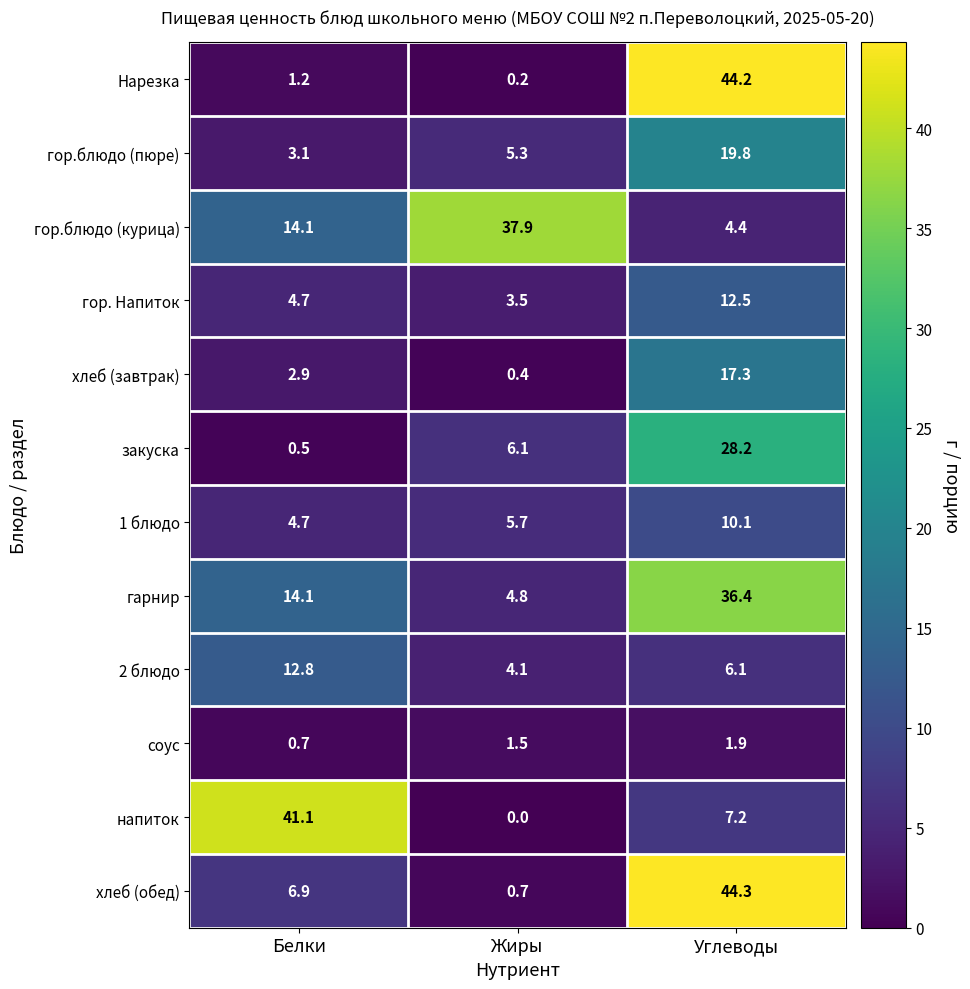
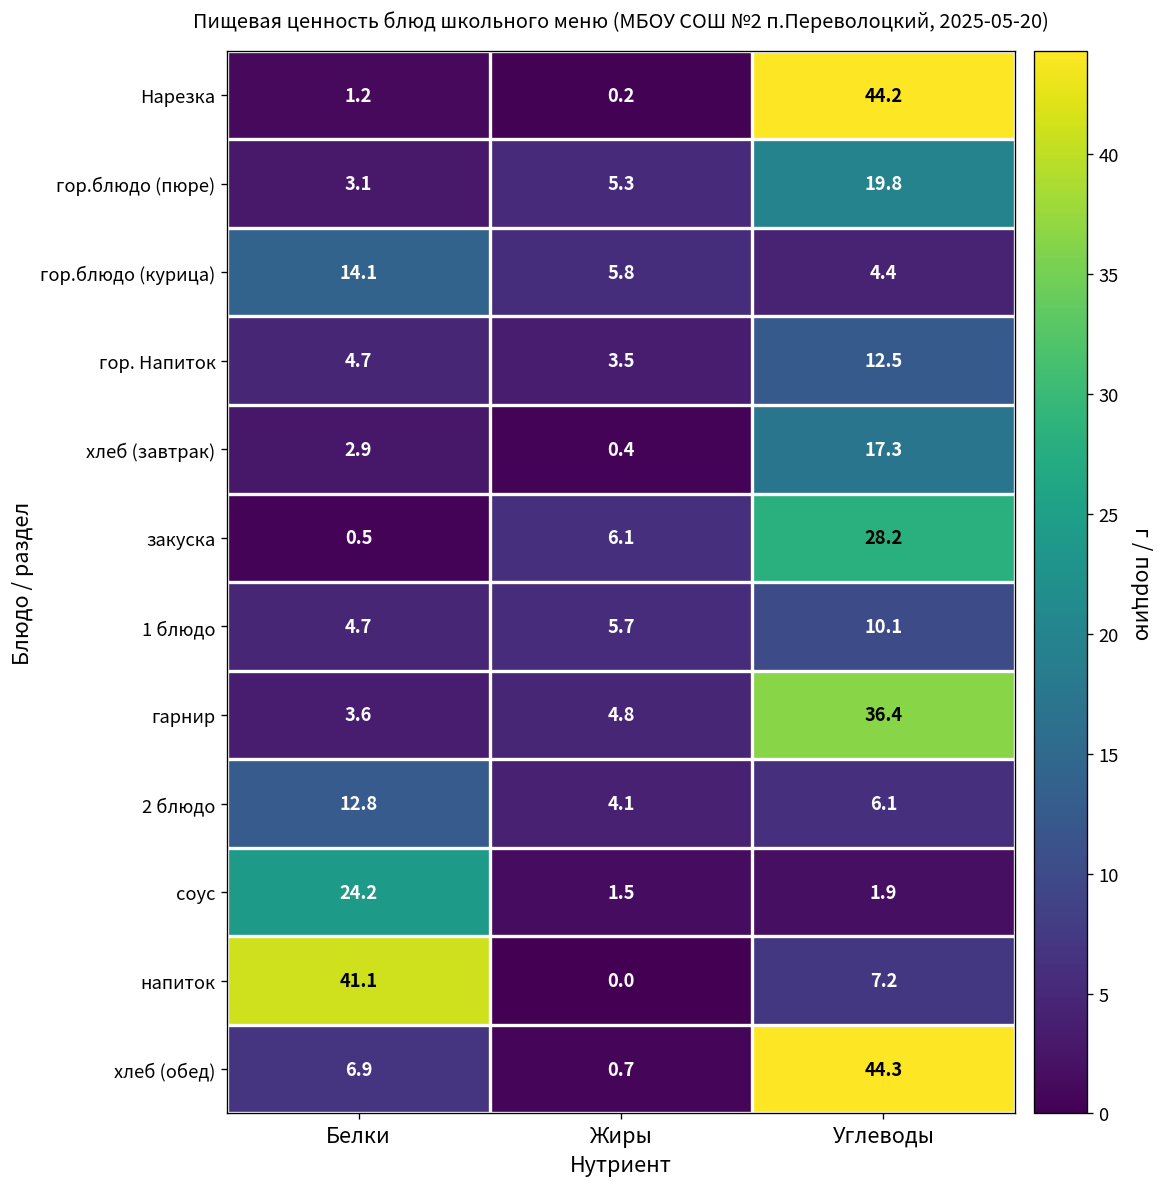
гор.блюдо (курица), Жиры: 37.9 -> 5.8
гарнир, Белки: 14.1 -> 3.6
соус, Белки: 0.7 -> 24.2
